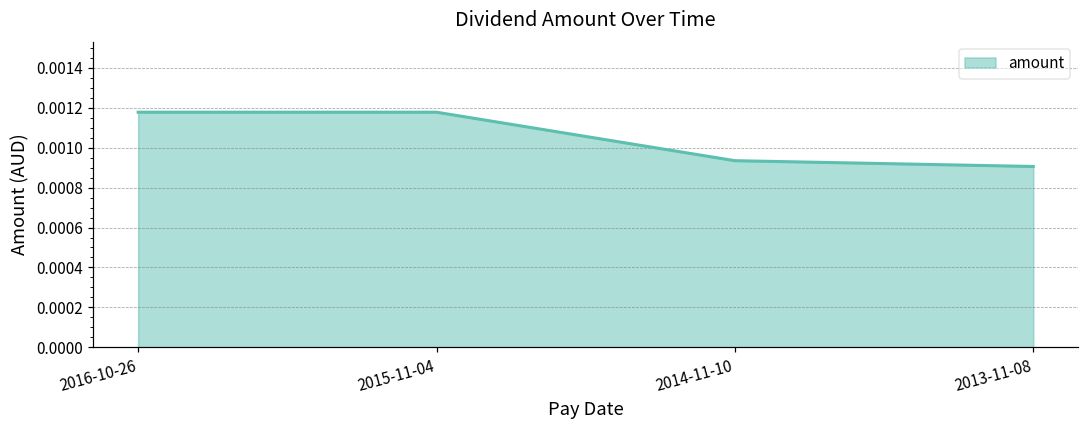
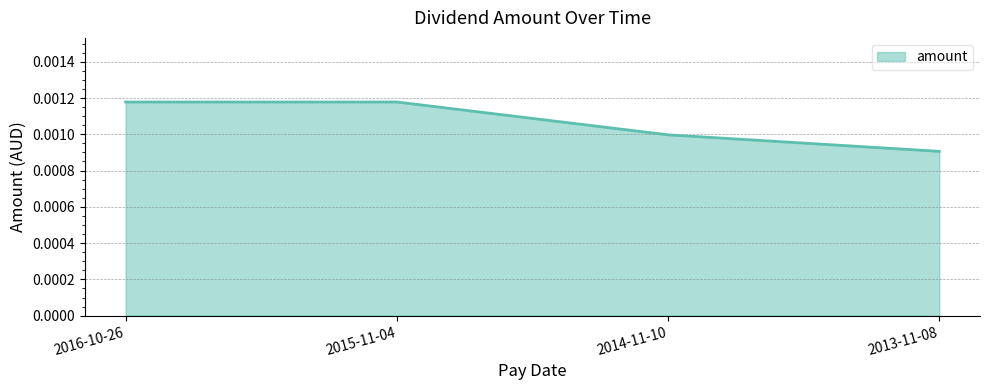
2014-11-10: 0.00094 -> 0.00100
